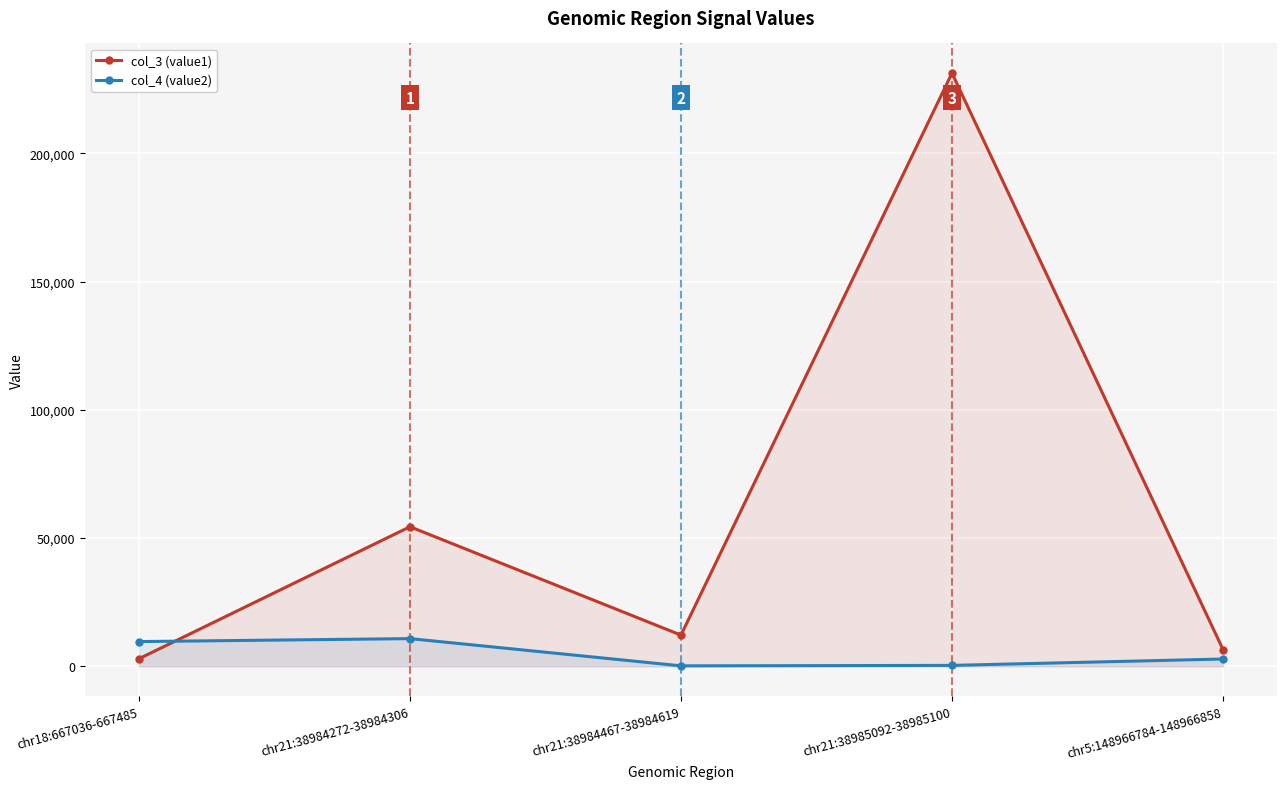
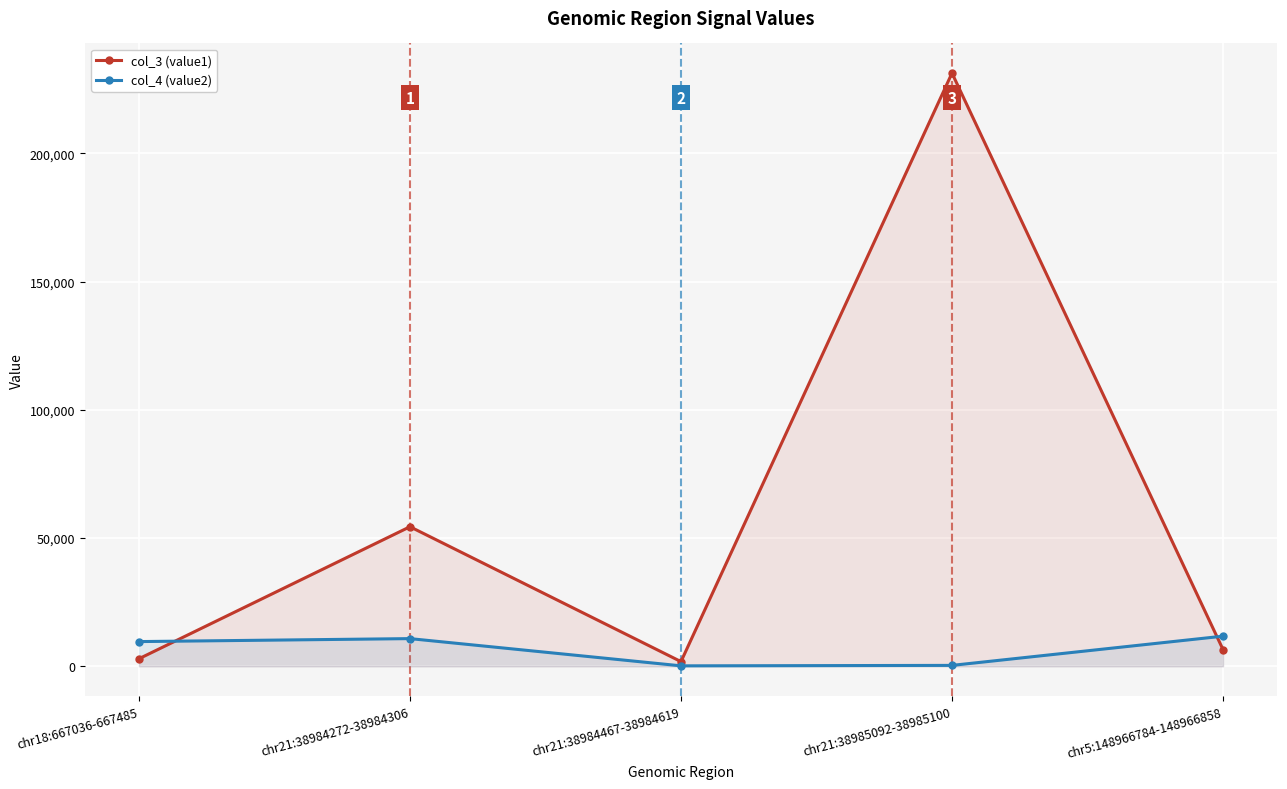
col_3 (value1), chr21:38984467-38984619: 12,000 -> 2,000
col_4 (value2), chr5:148966784-148966858: 3,000 -> 12,000
